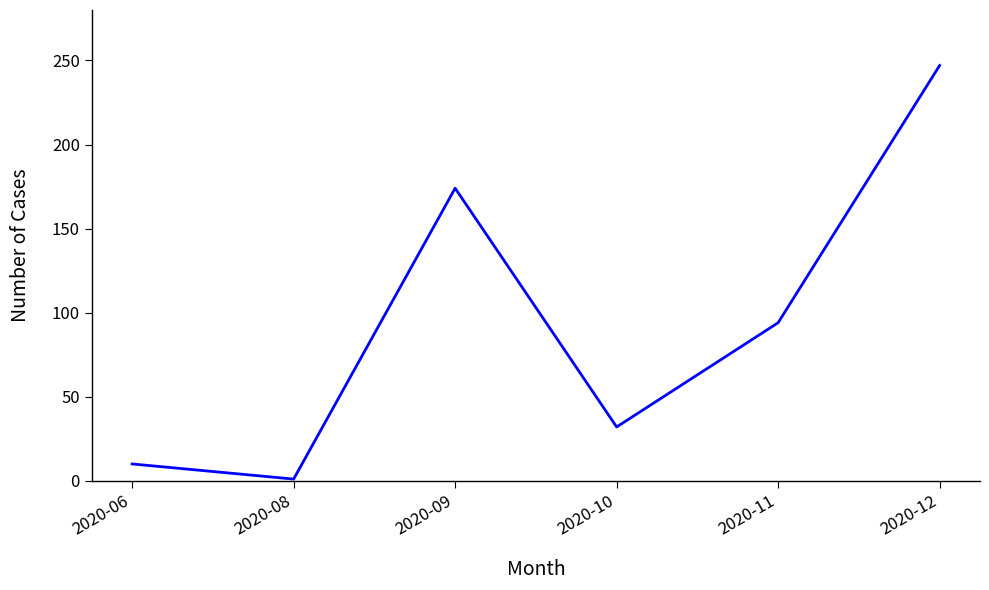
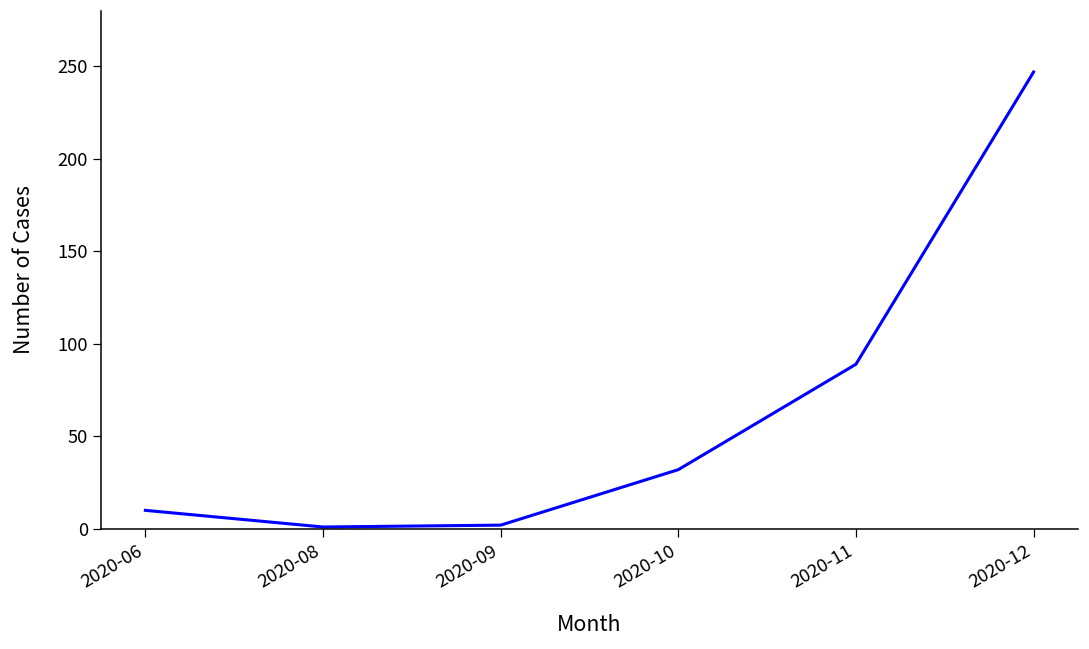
2020-09: 174 -> 2
2020-11: 94 -> 89
